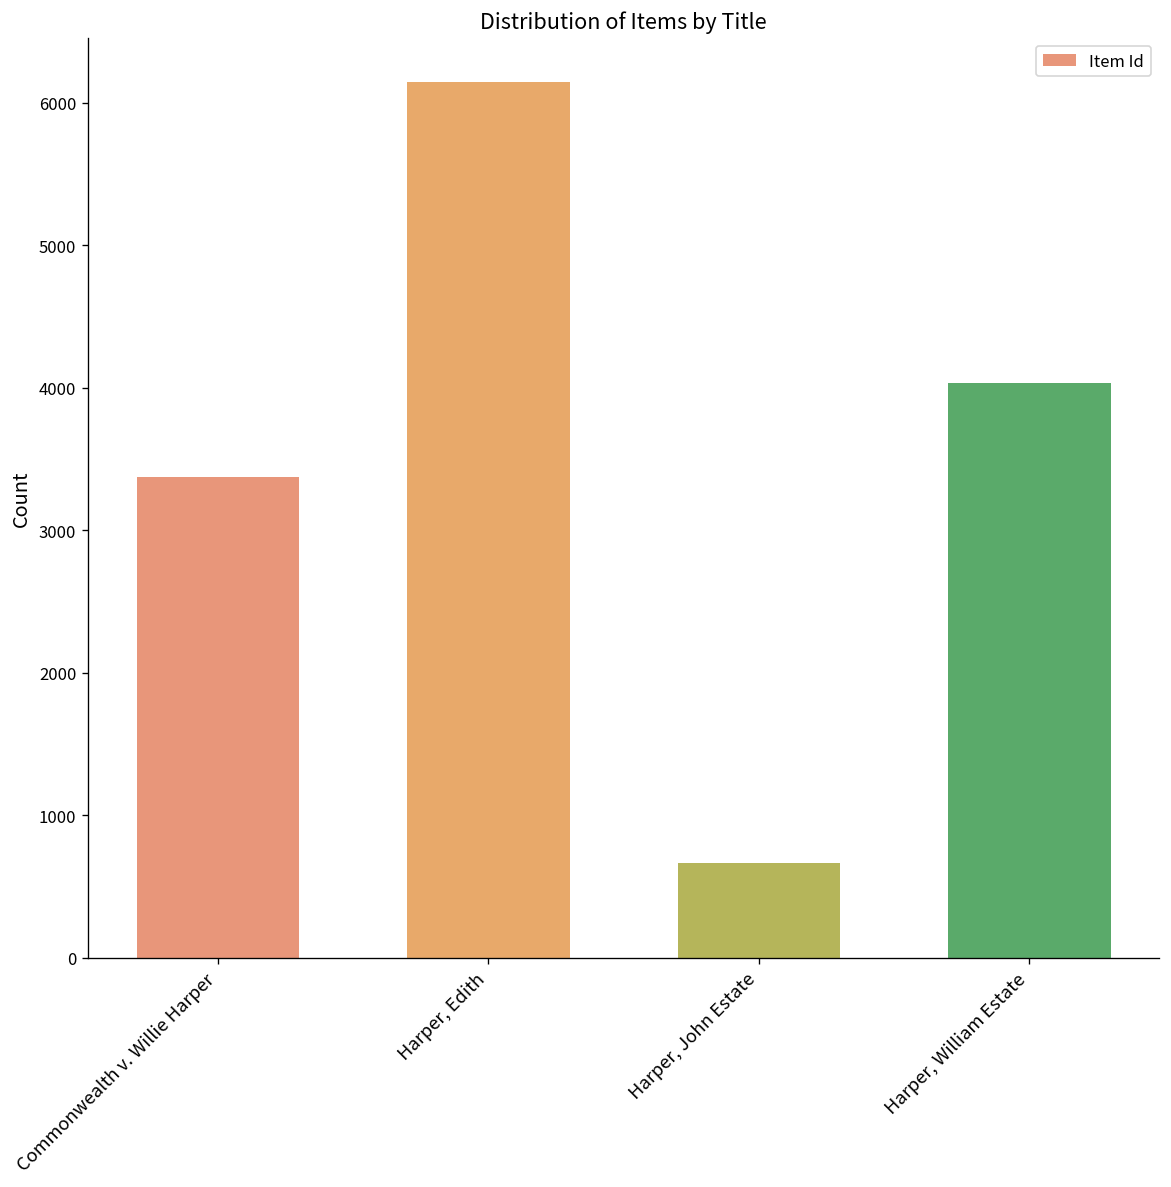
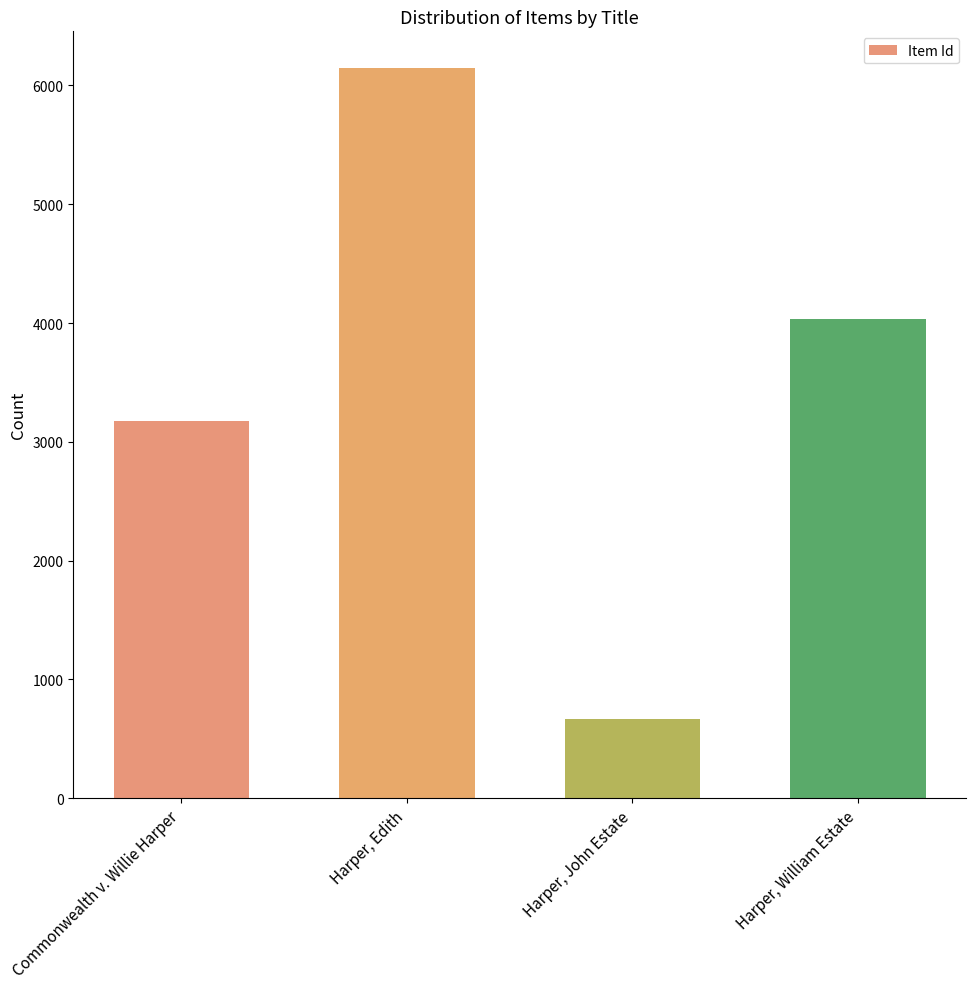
Commonwealth v. Willie Harper: 3370 -> 3170
